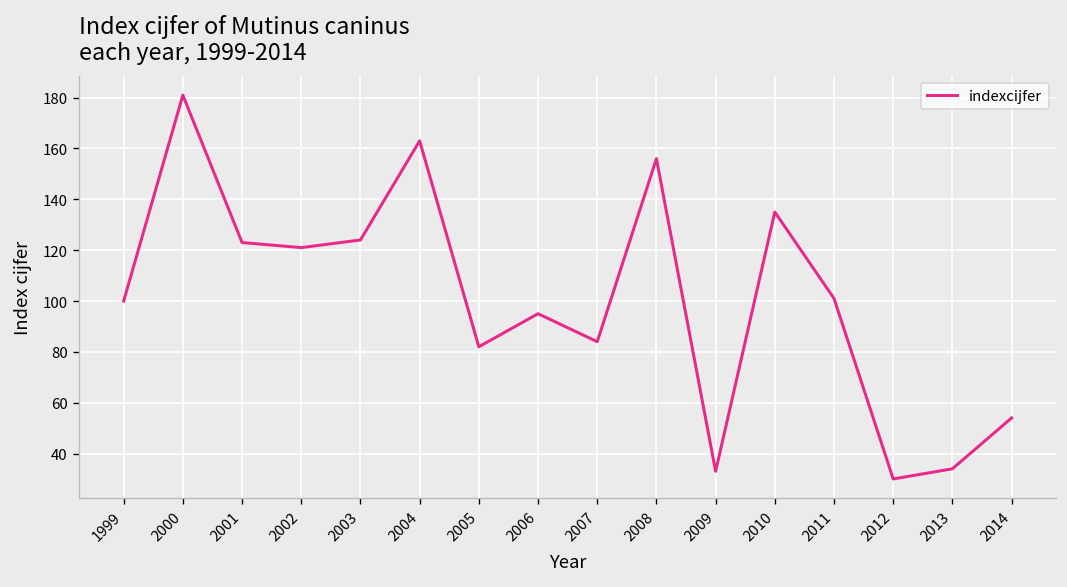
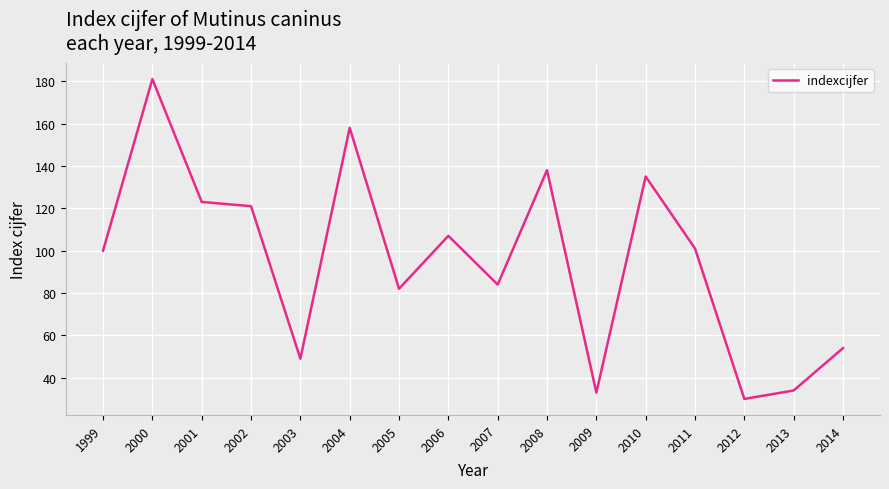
2003: 124 -> 49
2004: 163 -> 158
2006: 95 -> 107
2008: 156 -> 138
